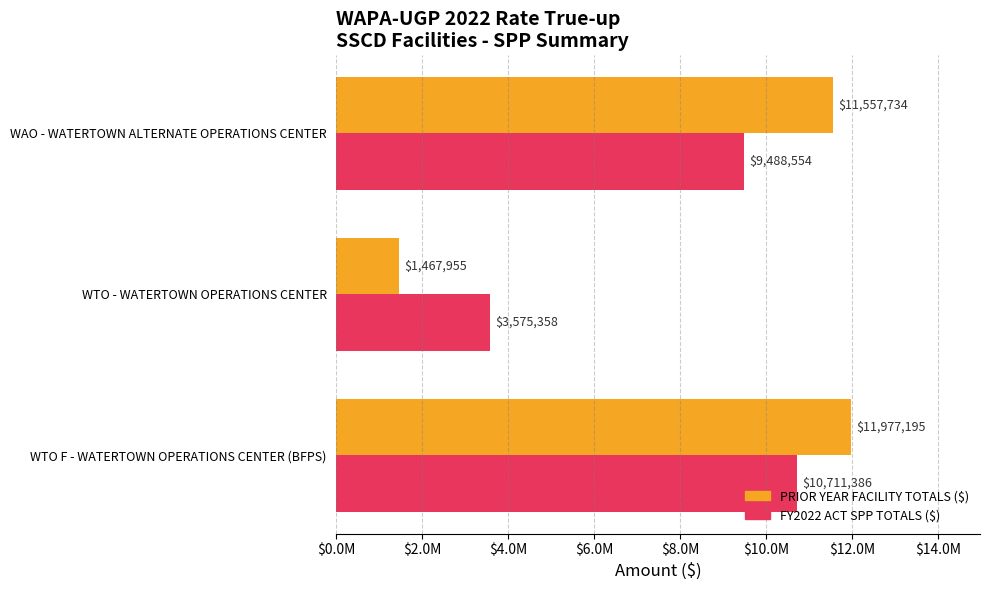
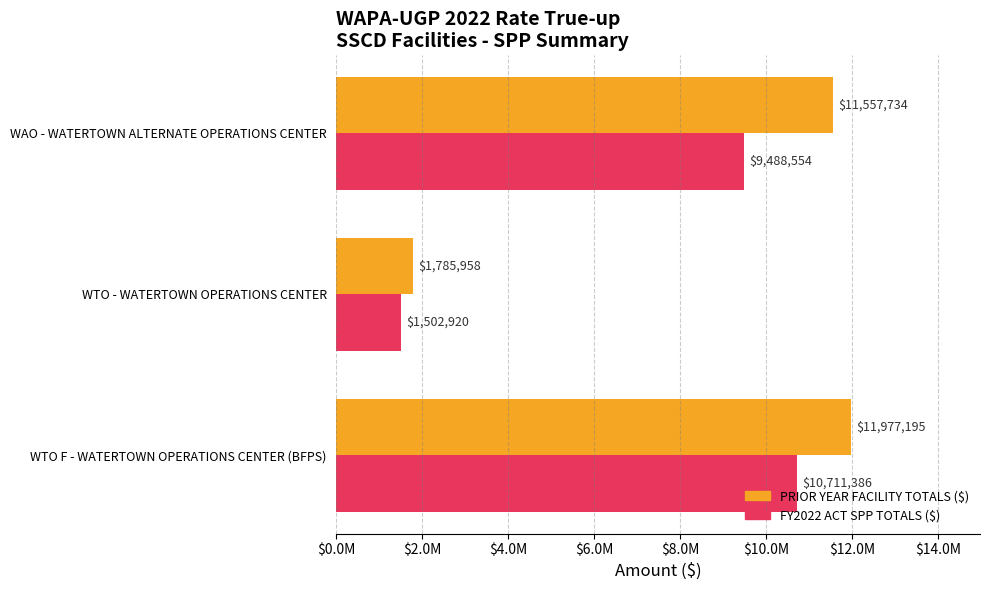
PRIOR YEAR FACILITY TOTALS ($), WTO - WATERTOWN OPERATIONS CENTER: $1,467,955 -> $1,785,958
FY2022 ACT SPP TOTALS ($), WTO - WATERTOWN OPERATIONS CENTER: $3,575,358 -> $1,502,920
